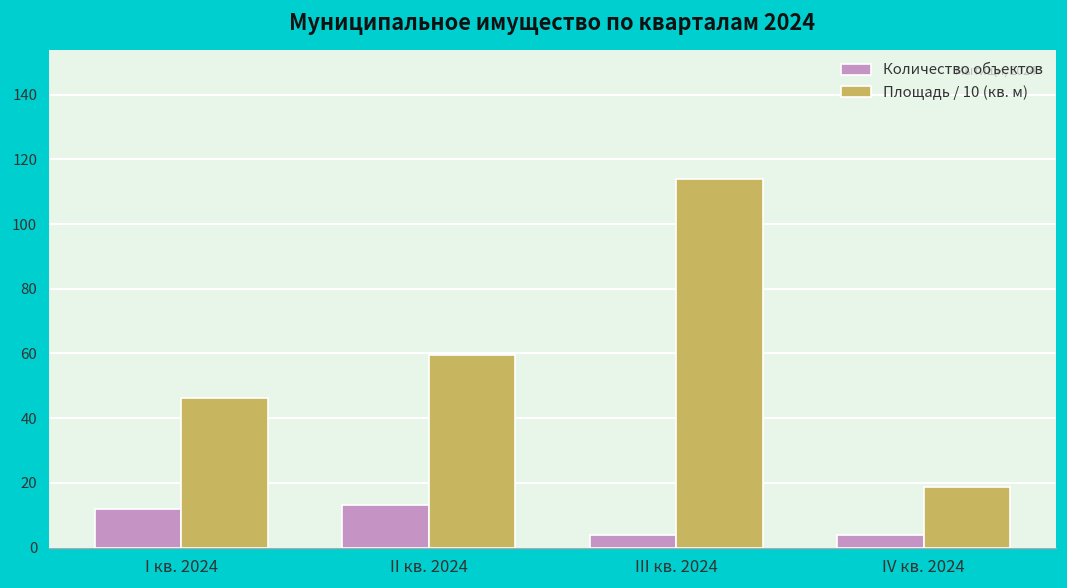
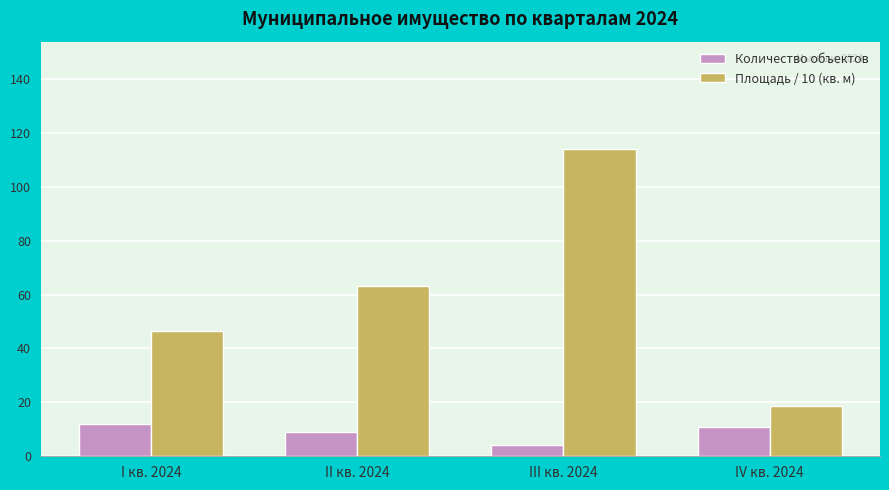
Количество объектов, II кв. 2024: 13 -> 9
Площадь / 10 (кв. м), II кв. 2024: 59 -> 63
Количество объектов, IV кв. 2024: 4 -> 11
